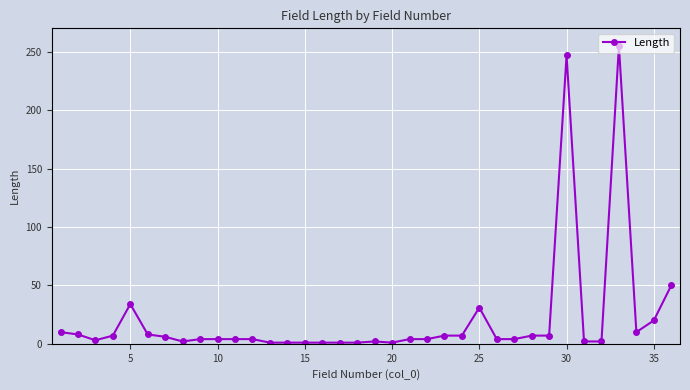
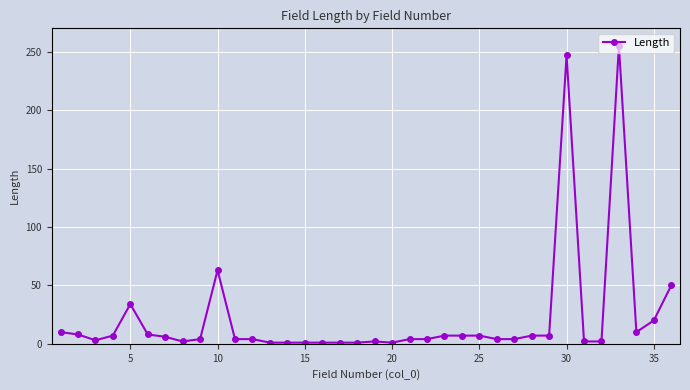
10: 4 -> 63
25: 31 -> 7
